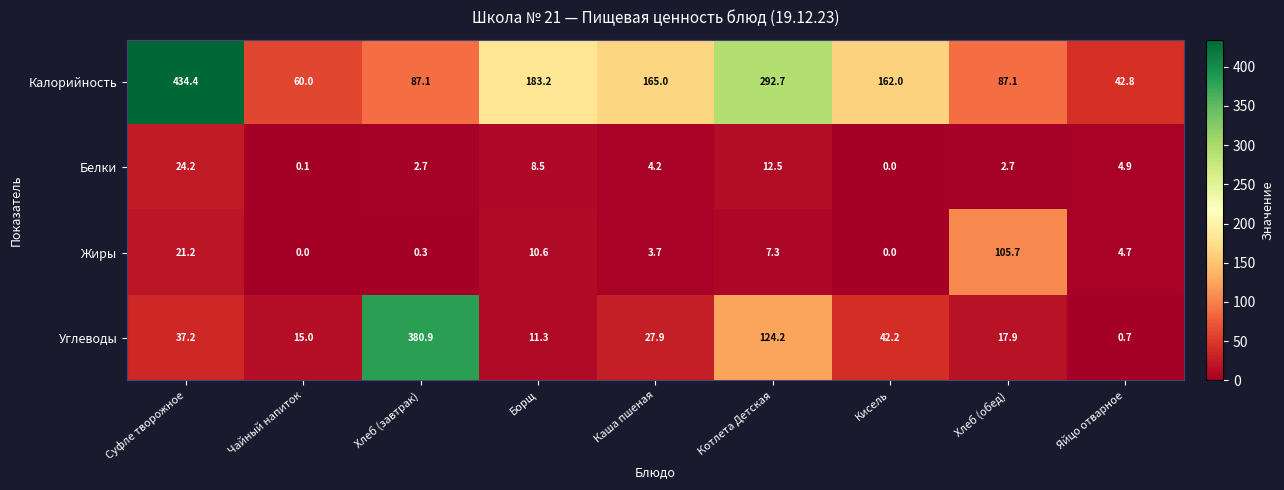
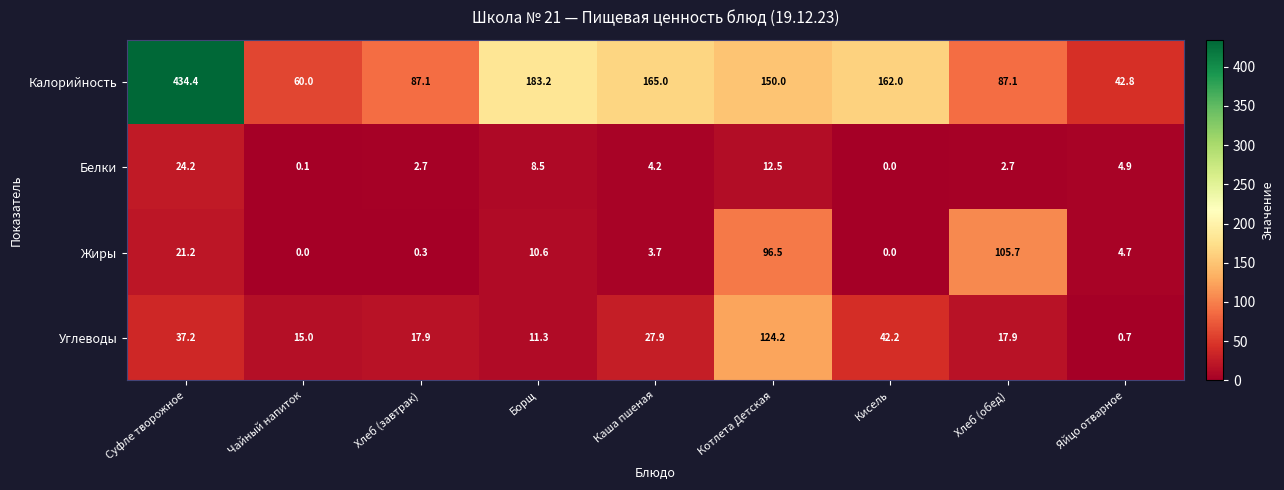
Калорийность, Котлета Детская: 292.7 -> 150.0
Жиры, Котлета Детская: 7.3 -> 96.5
Углеводы, Хлеб (завтрак): 380.9 -> 17.9
